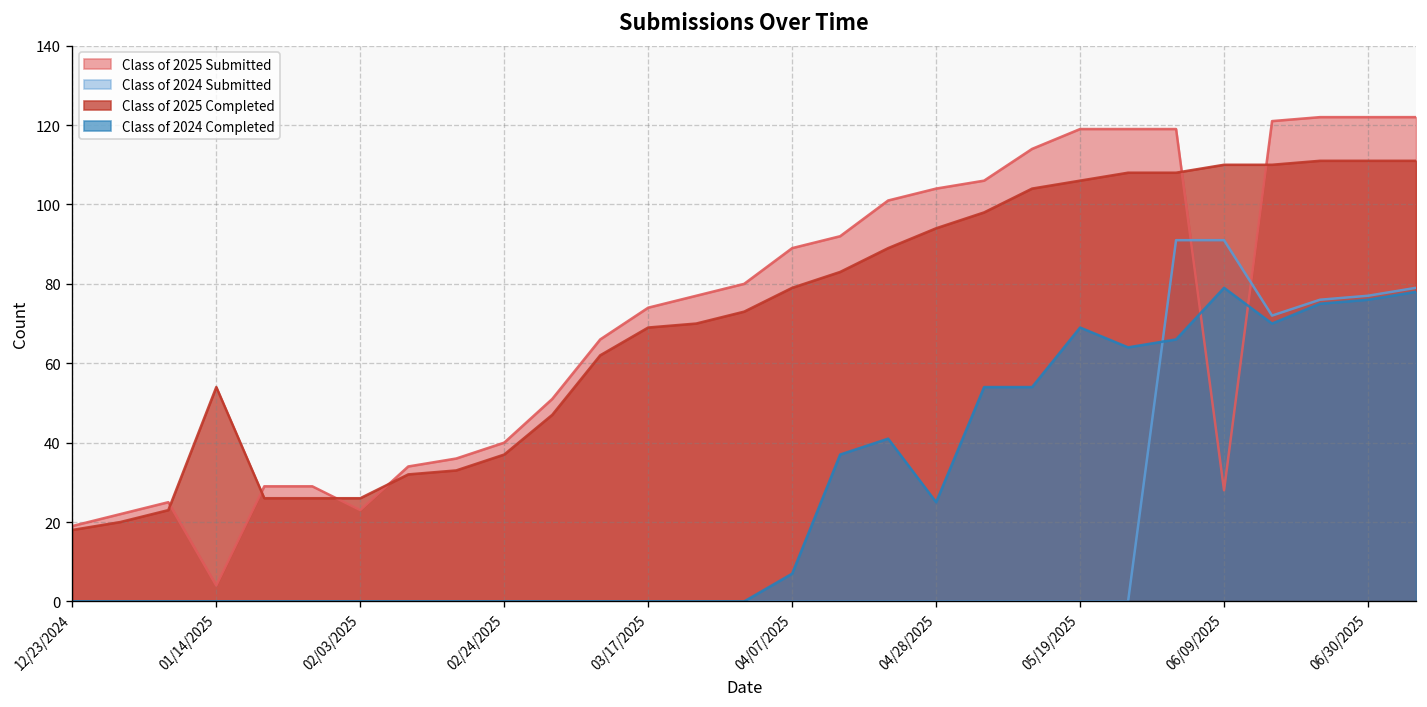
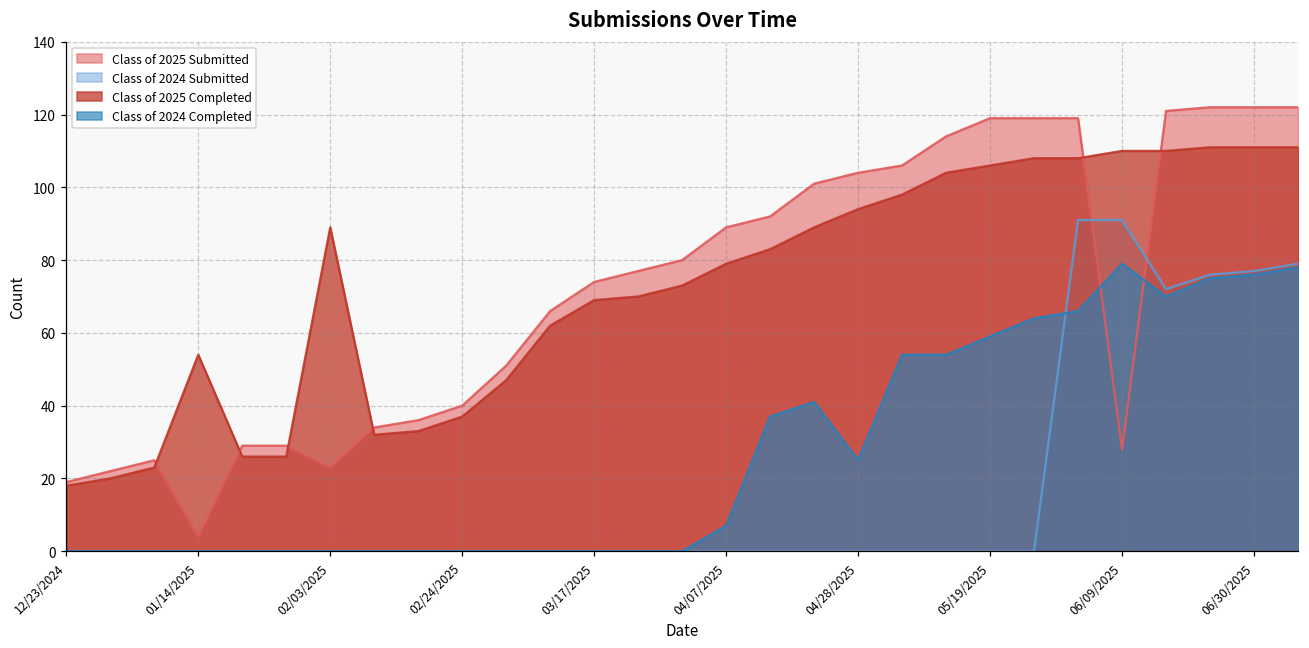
Class of 2025 Completed, 02/03/2025: 26 -> 89
Class of 2024 Completed, 05/19/2025: 69 -> 59
